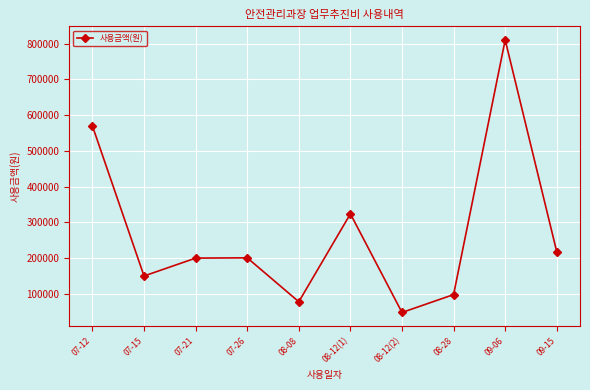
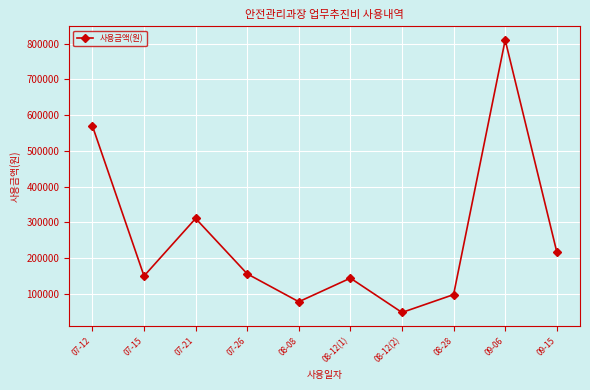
07-21: 200000 -> 310000
07-26: 200000 -> 160000
08-12(1): 320000 -> 140000
